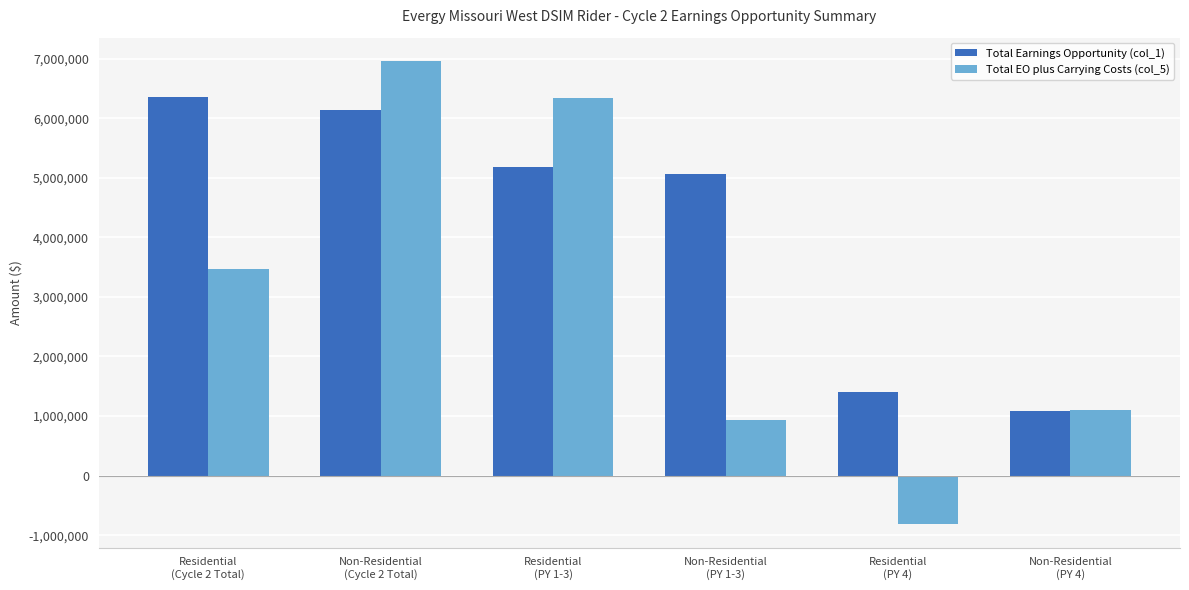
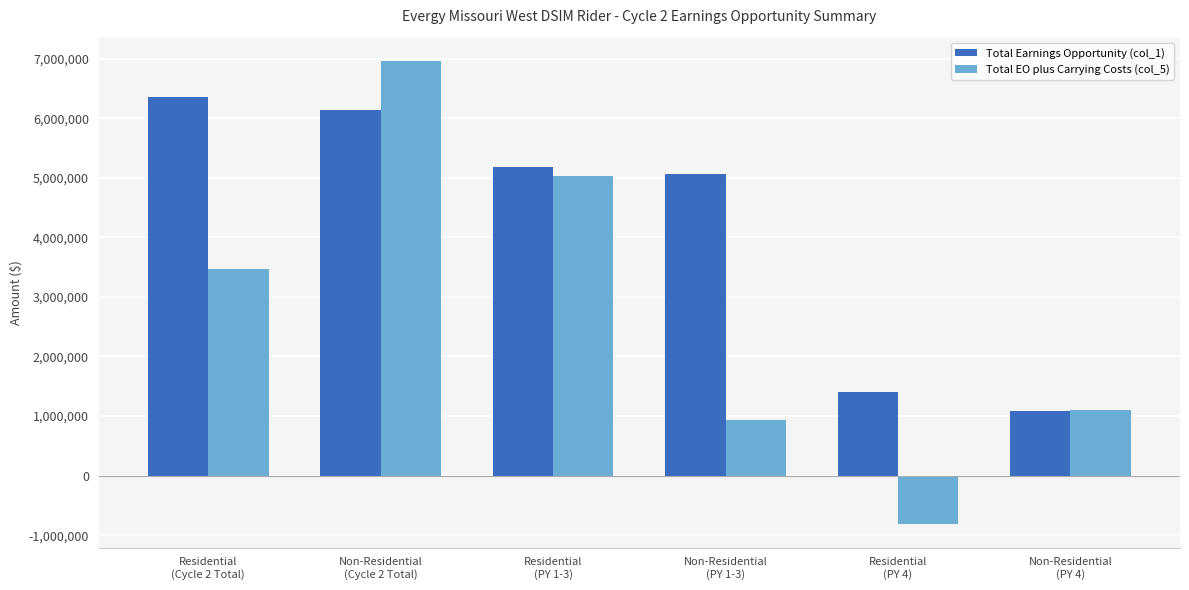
Total EO plus Carrying Costs (col_5), Residential (PY 1-3): 6,300,000 -> 5,000,000
